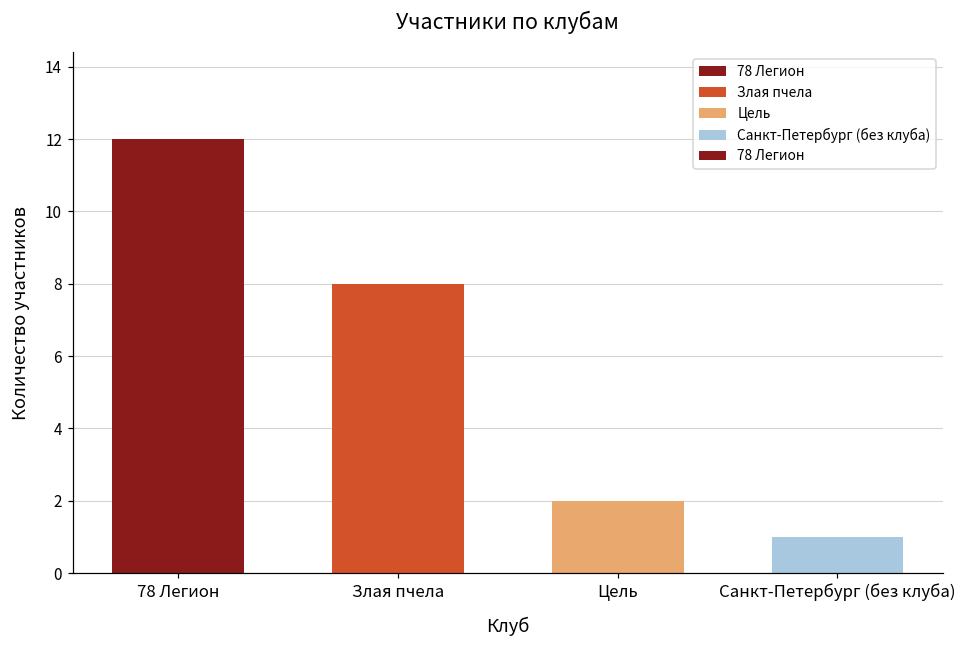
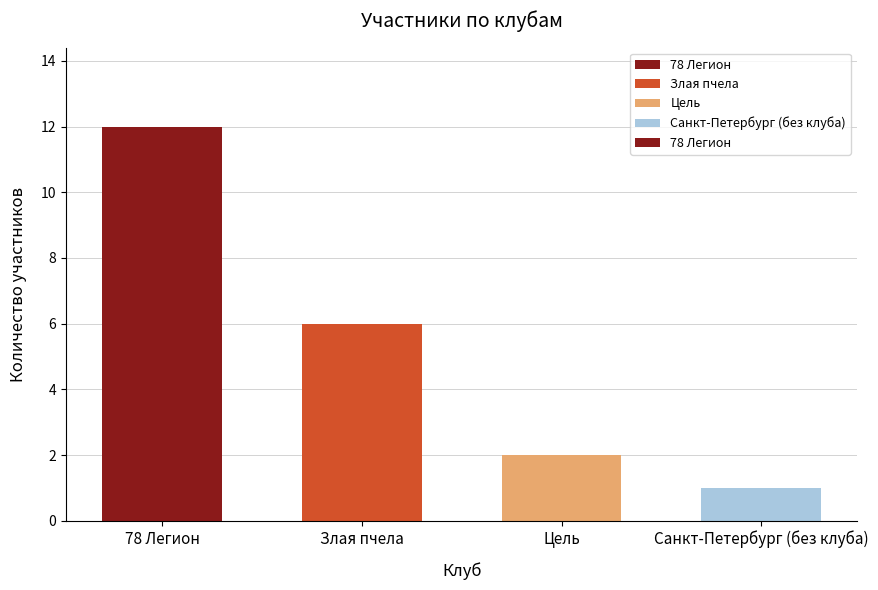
Злая пчела: 8 -> 6
